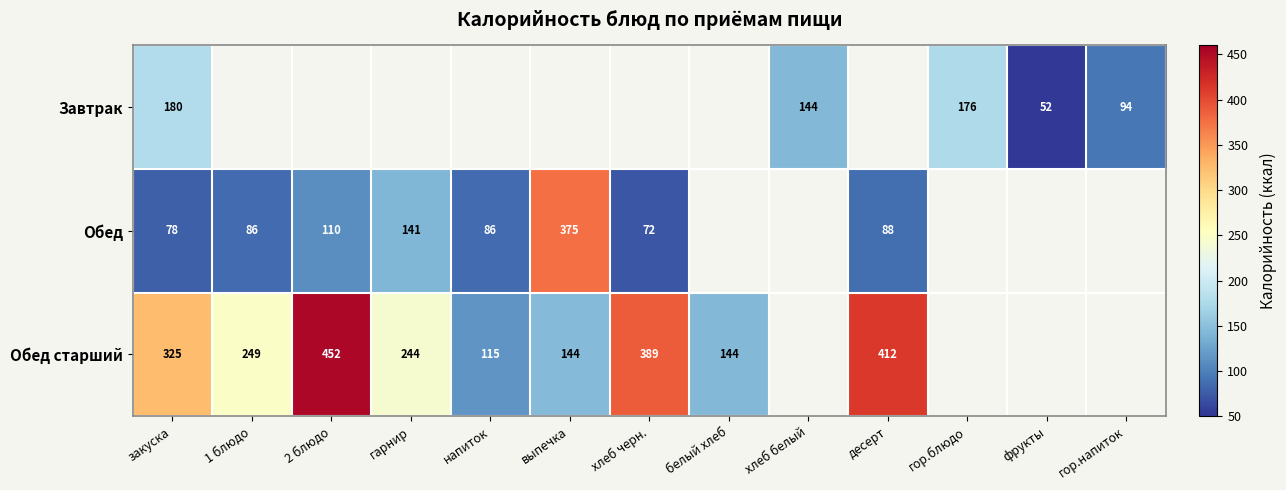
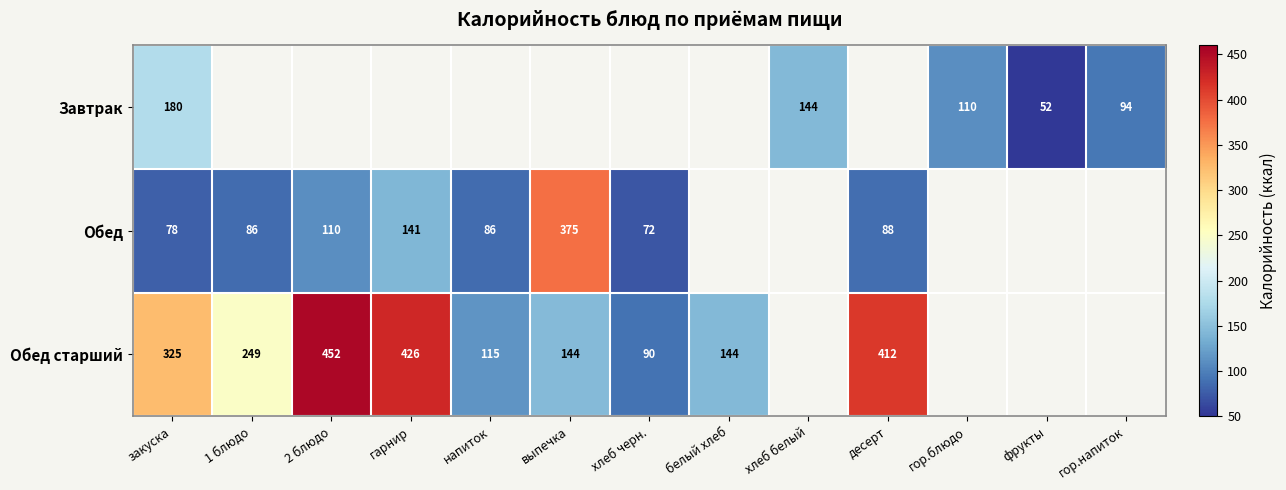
Завтрак, гор.блюдо: 176 -> 110
Обед старший, гарнир: 244 -> 426
Обед старший, хлеб черн.: 389 -> 90
